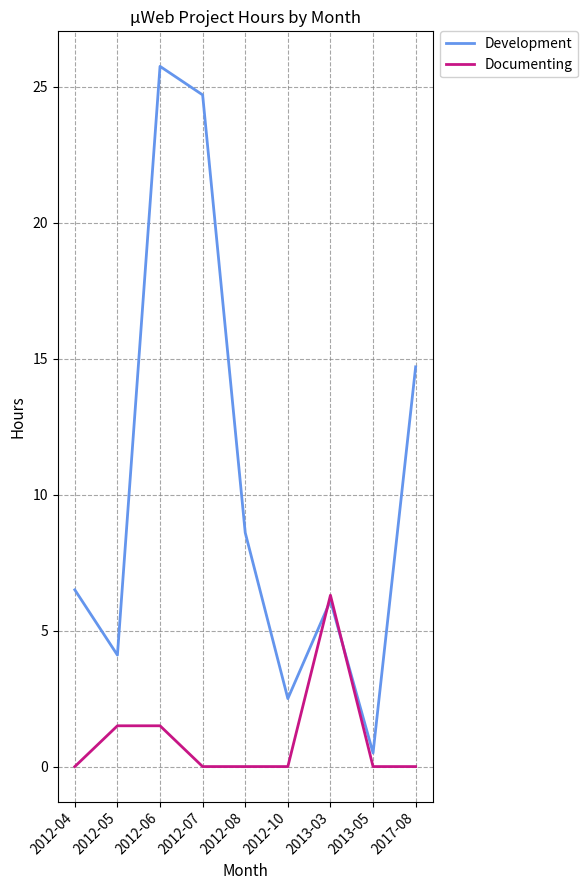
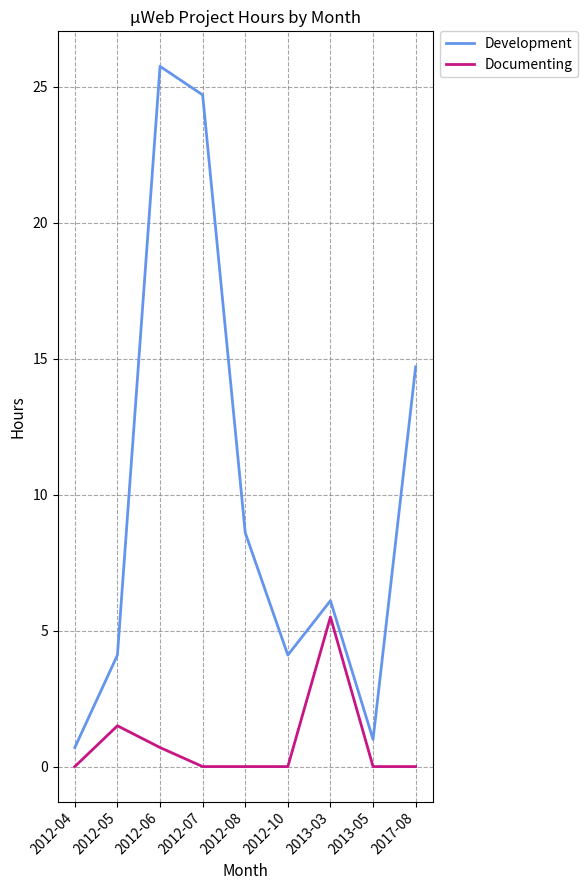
Development, 2012-04: 6.5 -> 0.7
Documenting, 2012-06: 1.5 -> 0.7
Development, 2012-10: 2.5 -> 4.1
Documenting, 2013-03: 6.3 -> 5.5
Development, 2013-05: 0.5 -> 1.0
